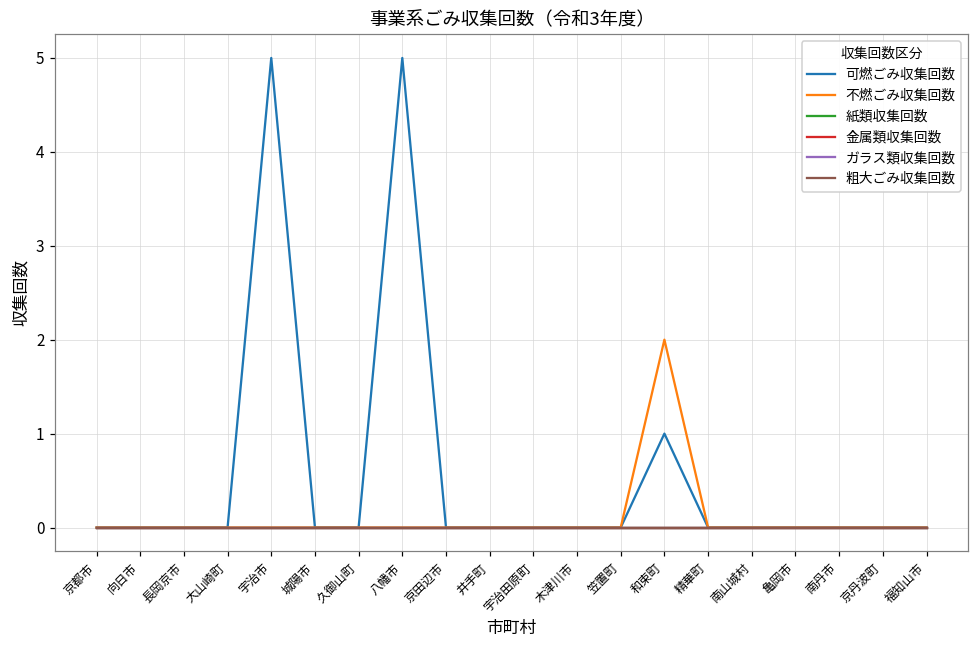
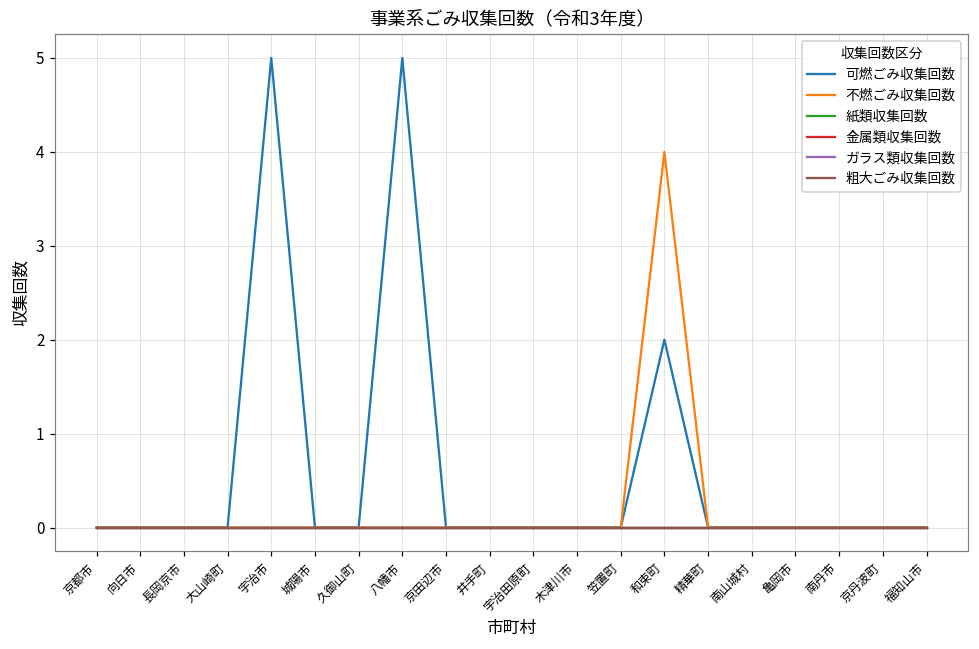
可燃ごみ収集回数, 和束町: 1 -> 2
不燃ごみ収集回数, 和束町: 2 -> 4
